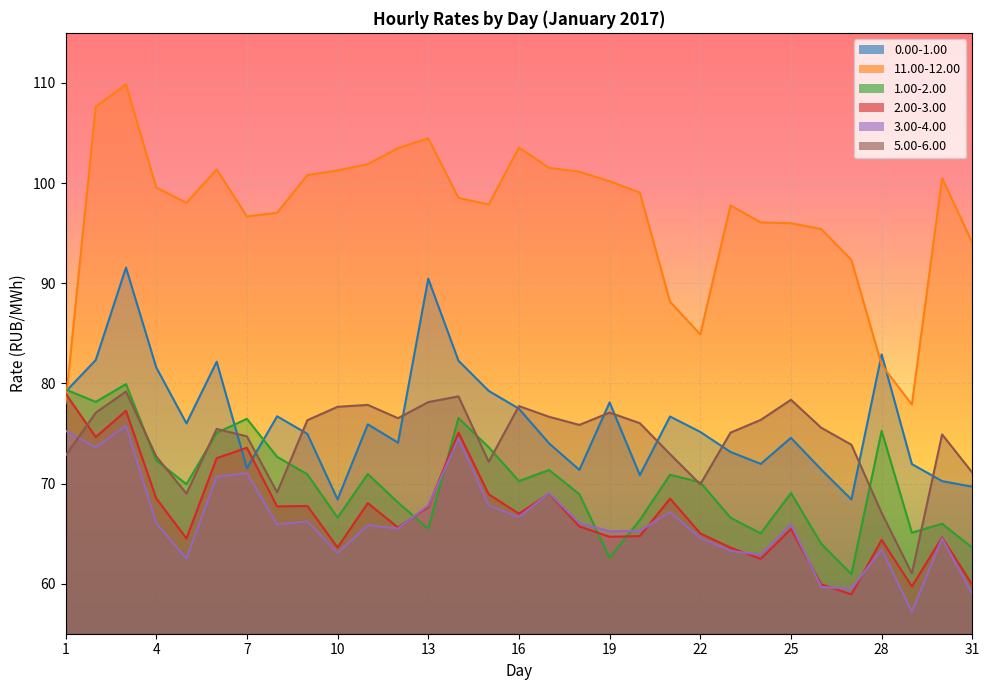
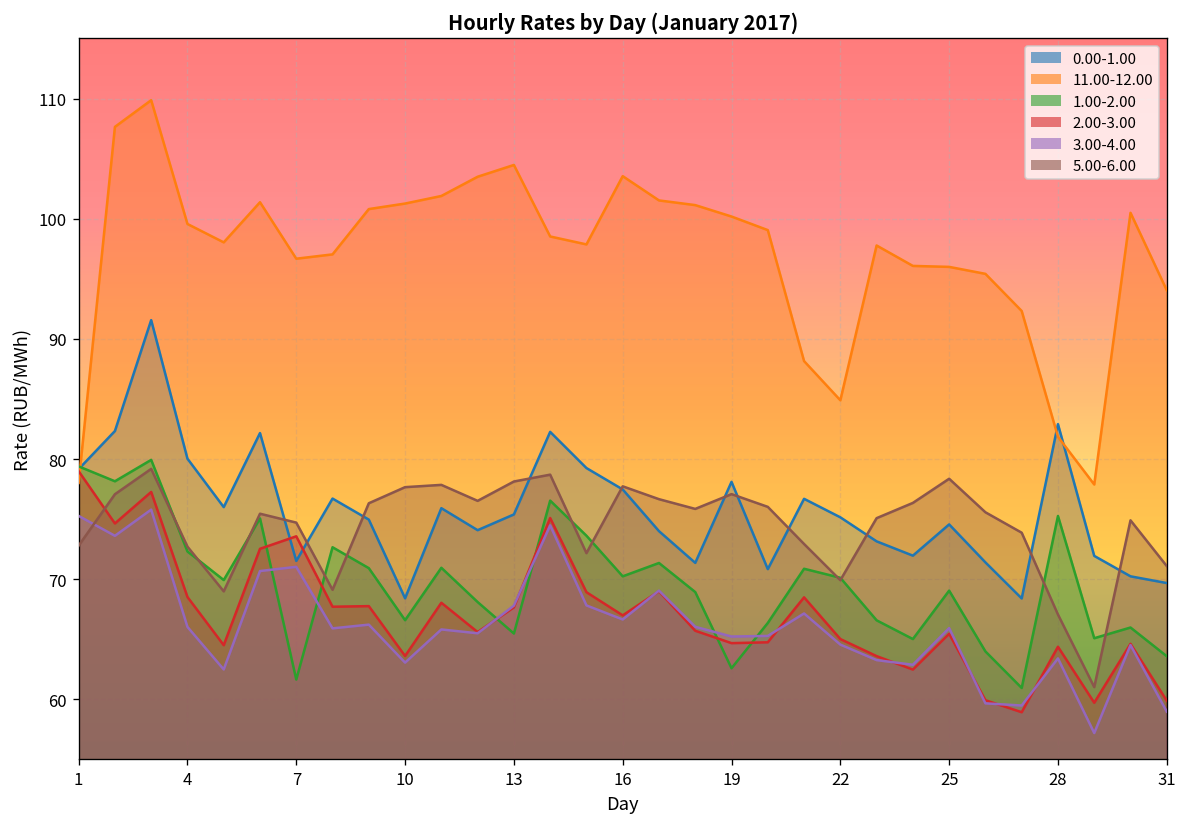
0.00-1.00, 4: 81.6 -> 80.0
1.00-2.00, 7: 76.5 -> 61.7
0.00-1.00, 13: 90.5 -> 75.4
